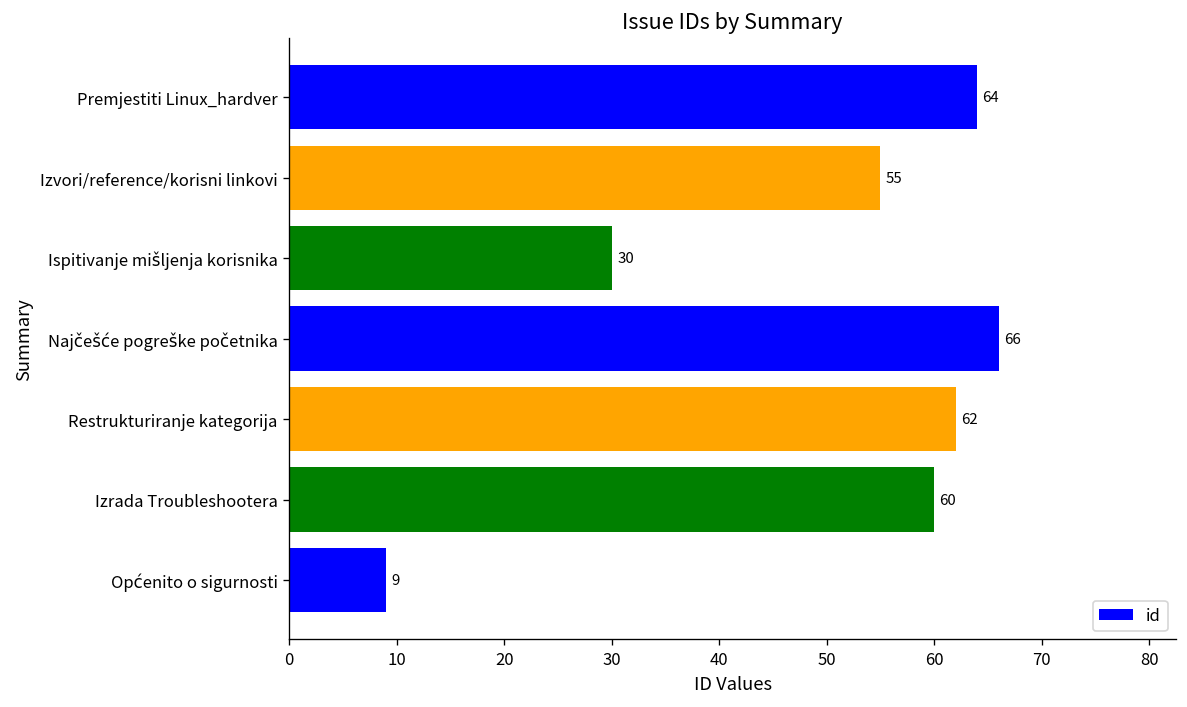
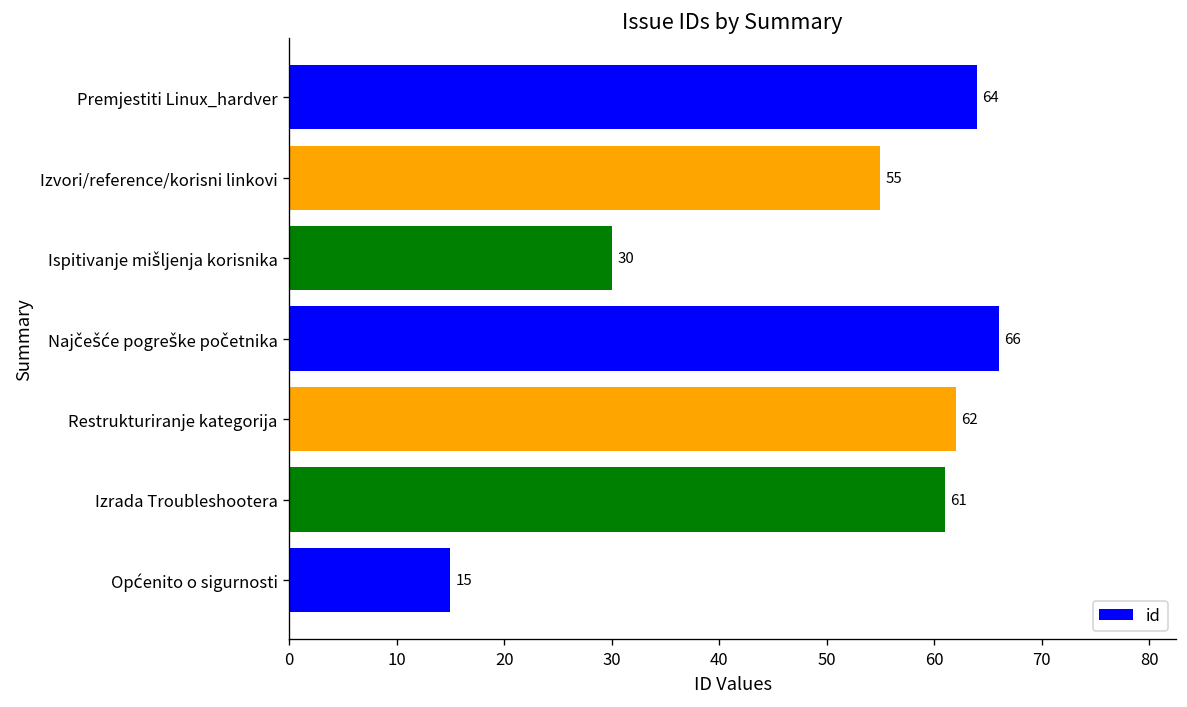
Izrada Troubleshootera: 60 -> 61
Općenito o sigurnosti: 9 -> 15
